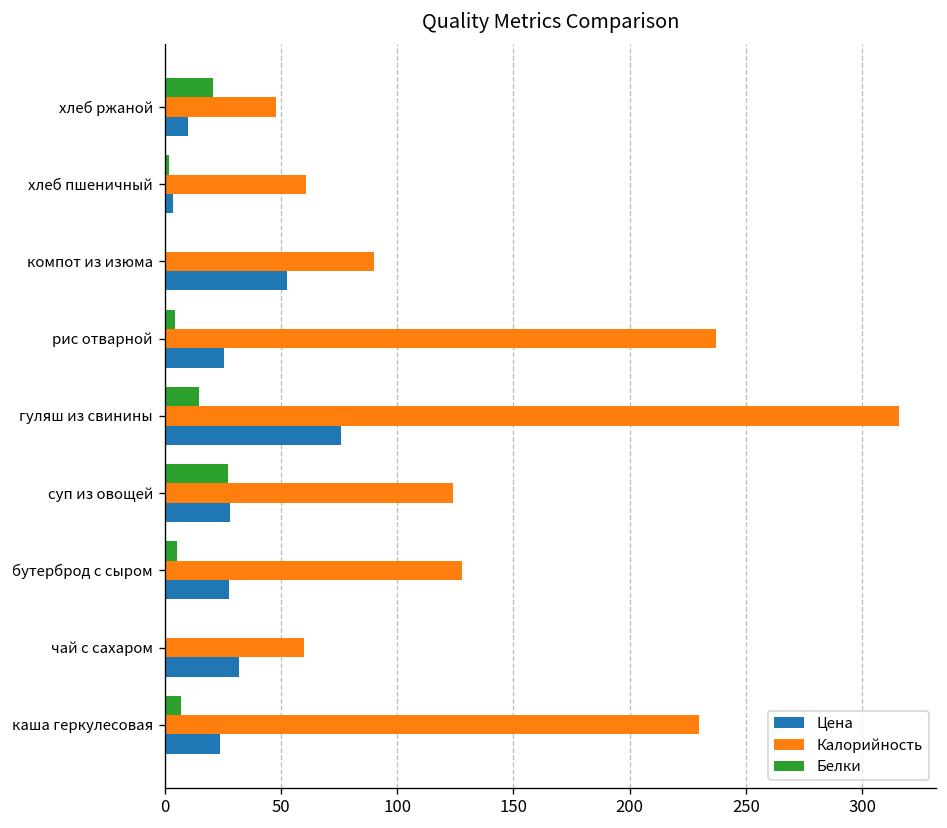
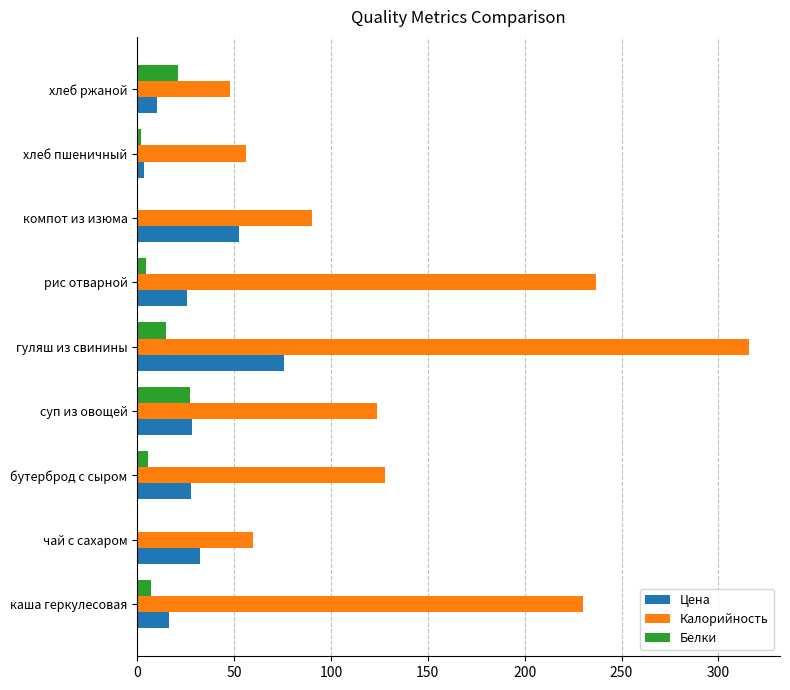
Калорийность, хлеб пшеничный: 61 -> 56
Цена, каша геркулесовая: 24 -> 16
